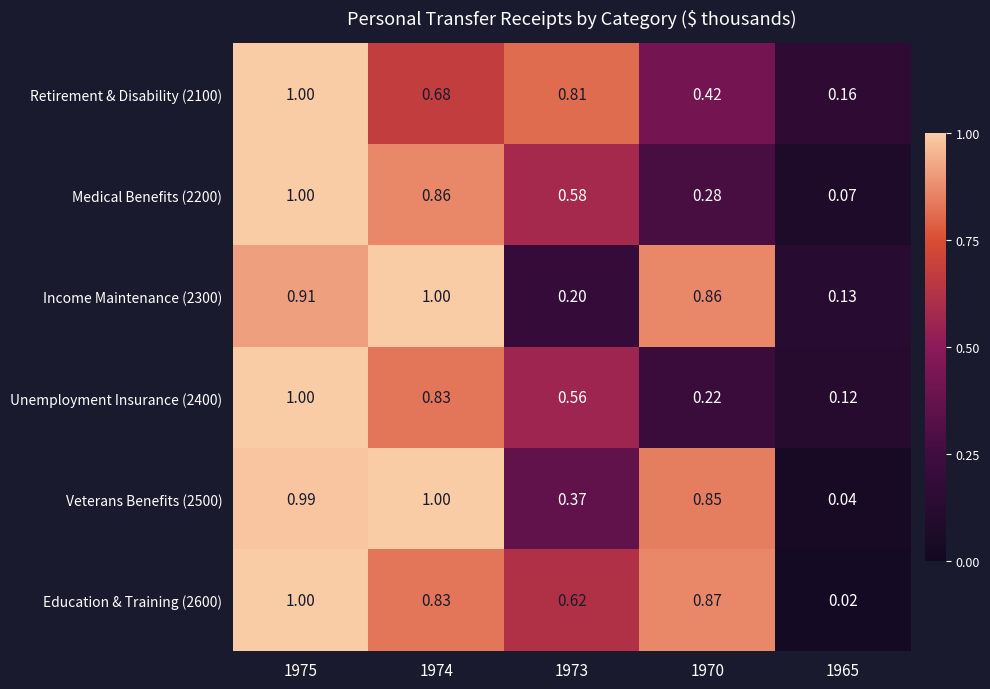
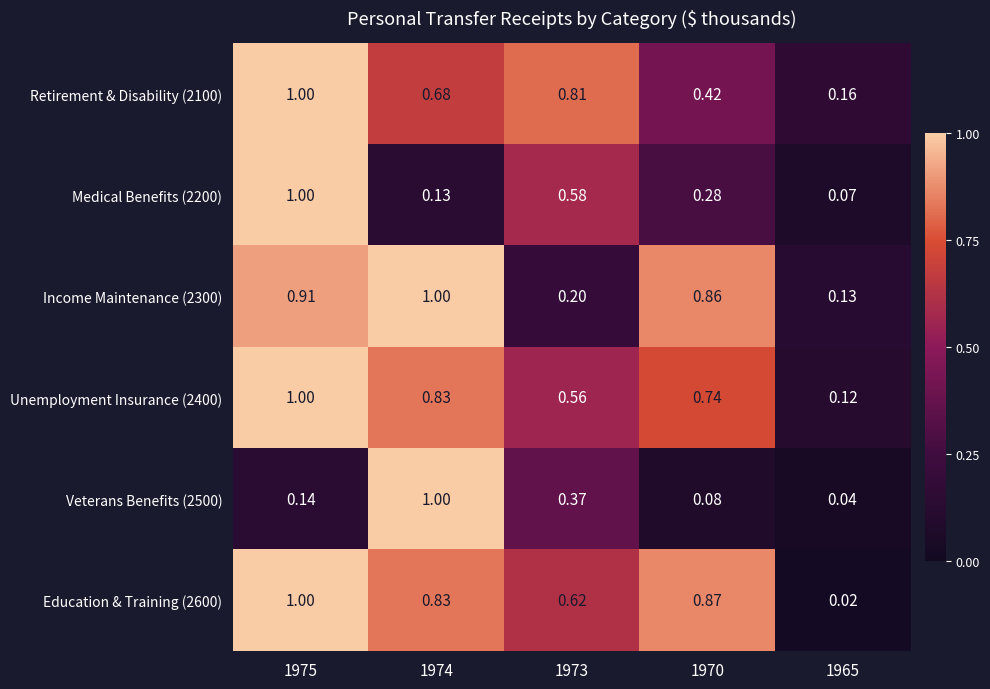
Medical Benefits (2200), 1974: 0.86 -> 0.13
Unemployment Insurance (2400), 1970: 0.22 -> 0.74
Veterans Benefits (2500), 1975: 0.99 -> 0.14
Veterans Benefits (2500), 1970: 0.85 -> 0.08
